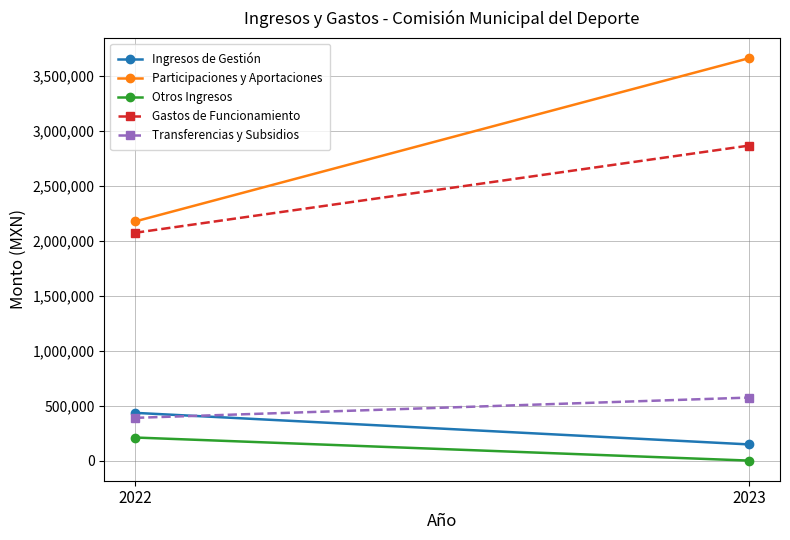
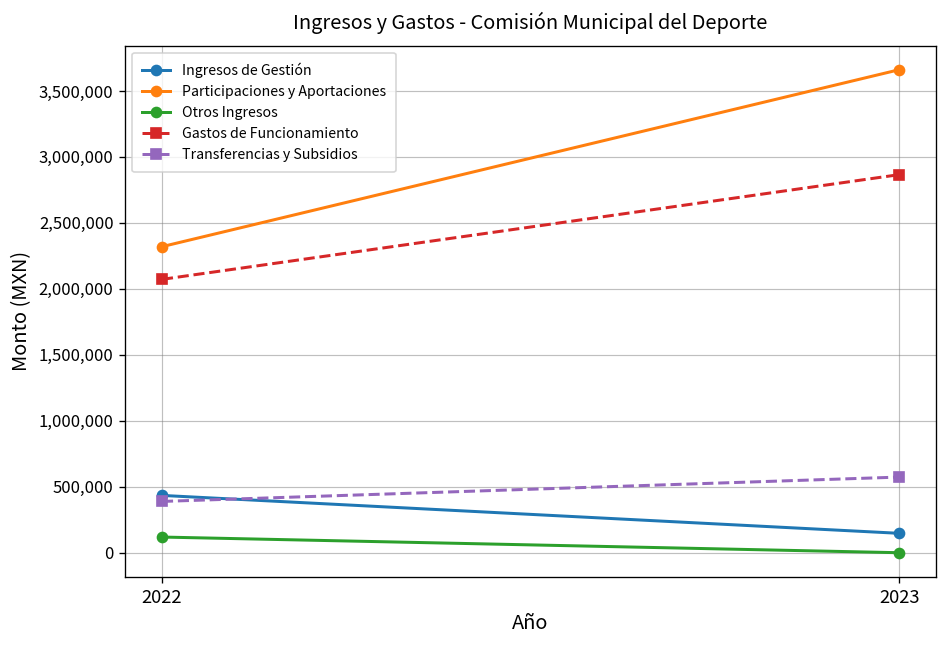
Participaciones y Aportaciones, 2022: 2,170,000 -> 2,320,000
Otros Ingresos, 2022: 210,000 -> 120,000
